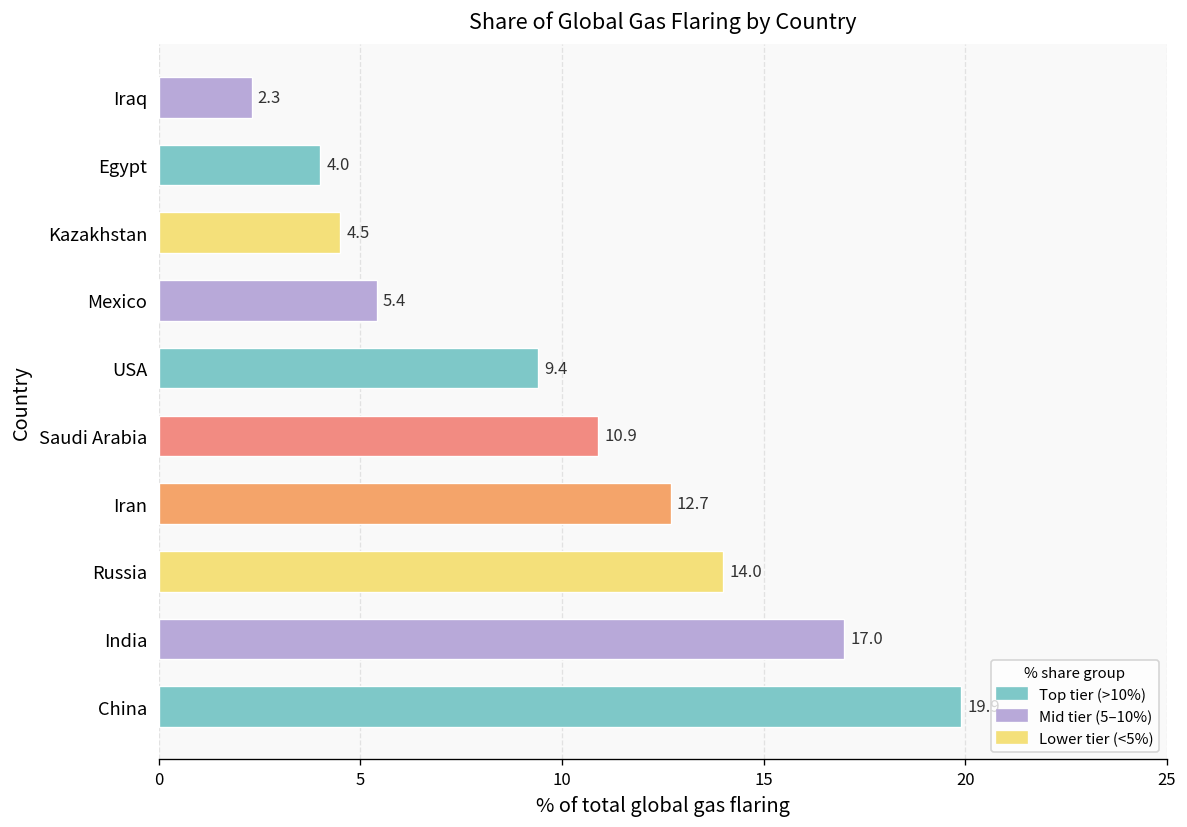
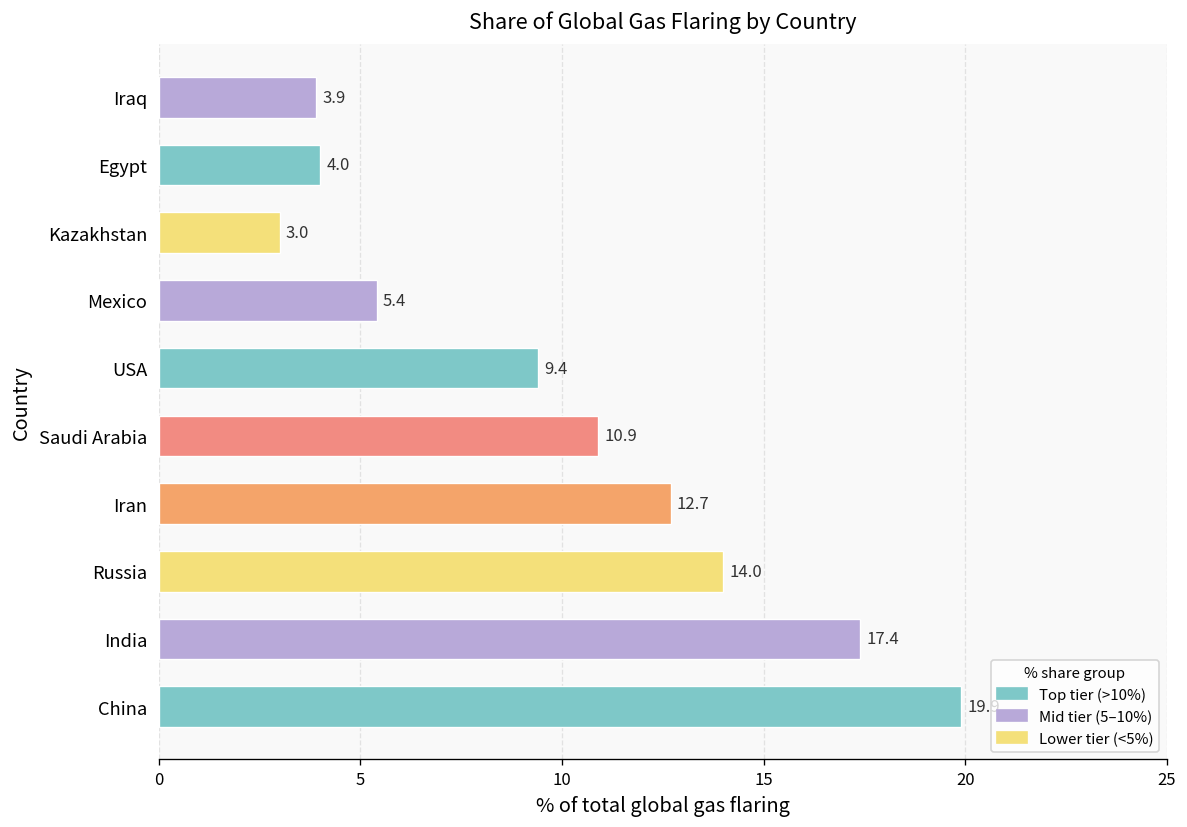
Iraq: 2.3 -> 3.9
Kazakhstan: 4.5 -> 3.0
India: 17.0 -> 17.4
